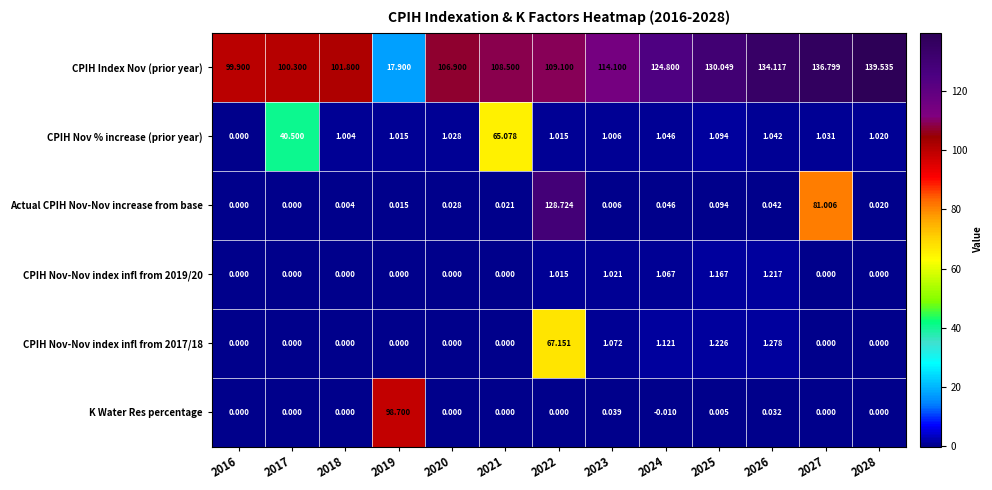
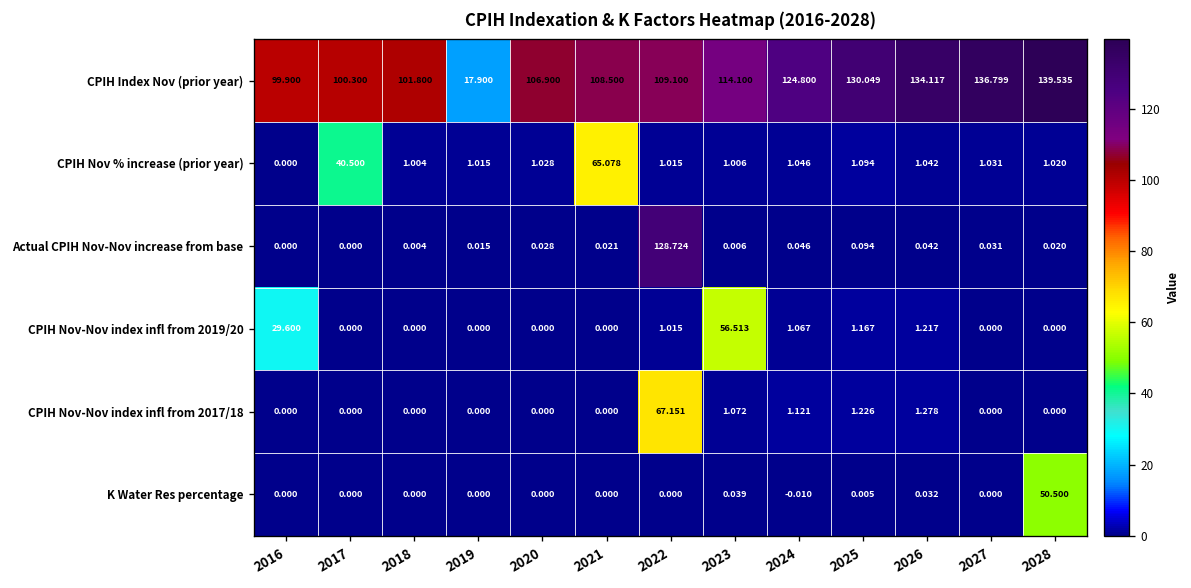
Actual CPIH Nov-Nov increase from base, 2027: 81.006 -> 0.031
CPIH Nov-Nov index infl from 2019/20, 2016: 0.000 -> 29.600
CPIH Nov-Nov index infl from 2019/20, 2023: 1.021 -> 56.513
K Water Res percentage, 2019: 98.700 -> 0.000
K Water Res percentage, 2028: 0.000 -> 50.500
